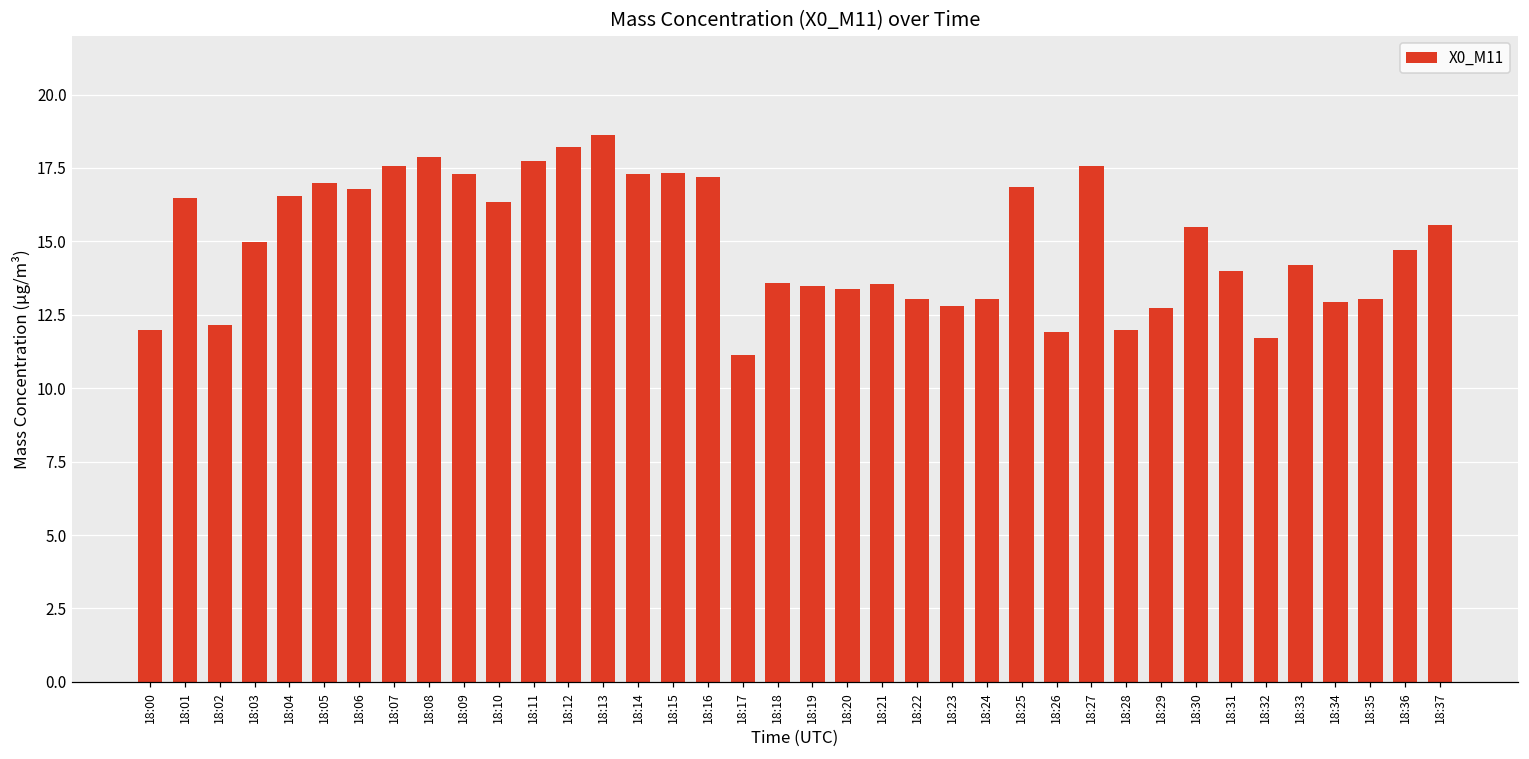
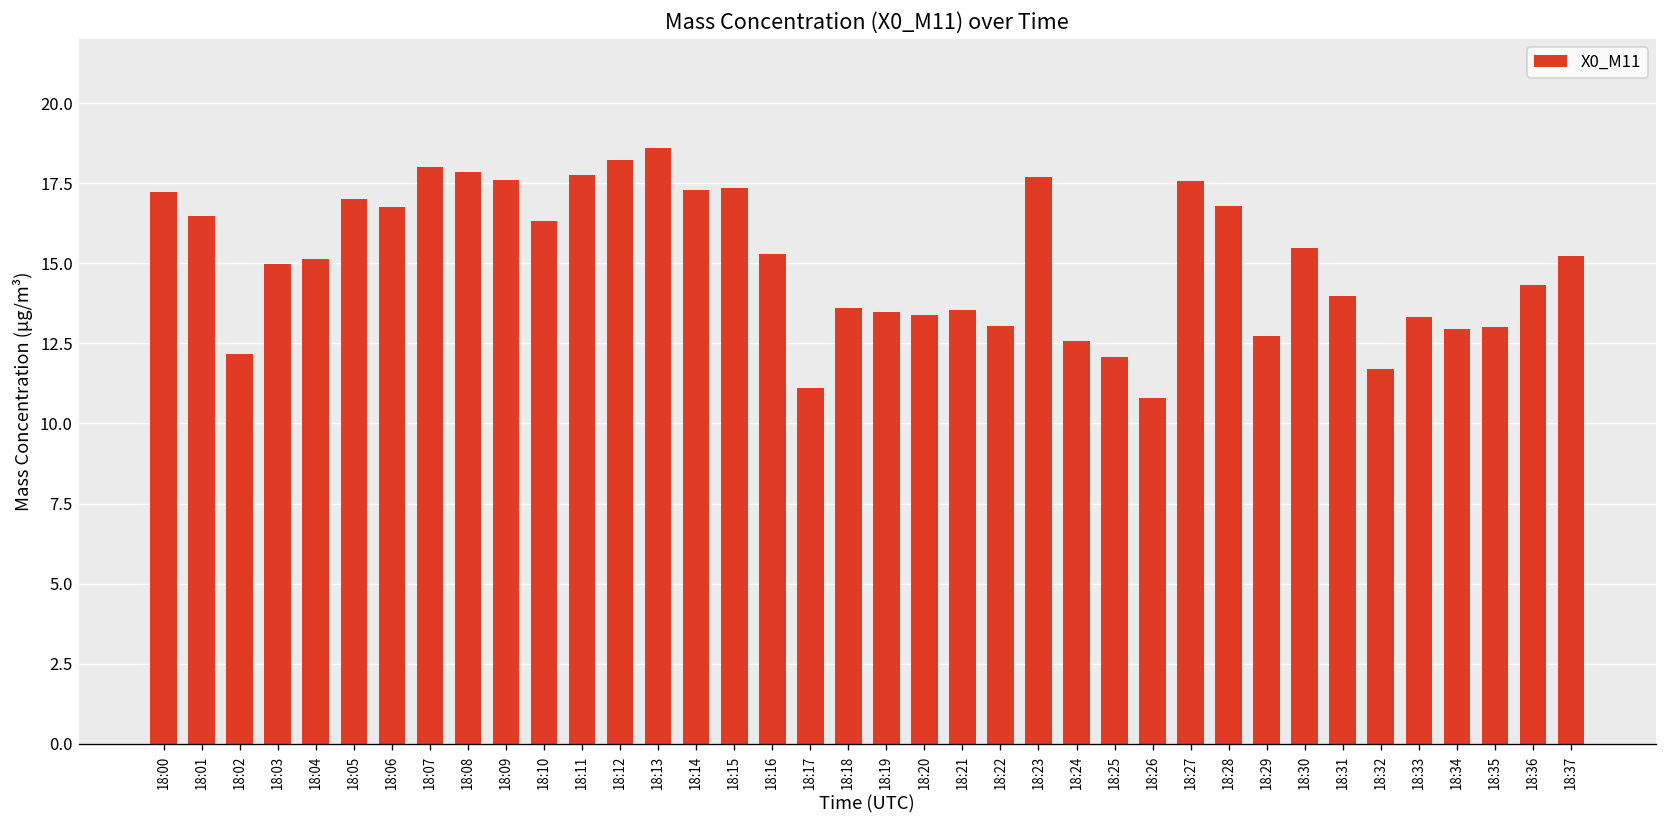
18:00: 12.0 -> 17.2
18:04: 16.5 -> 15.1
18:07: 17.6 -> 18.0
18:09: 17.3 -> 17.6
18:16: 17.2 -> 15.3
18:23: 12.8 -> 17.7
18:24: 13.0 -> 12.6
18:25: 16.9 -> 12.1
18:26: 11.9 -> 10.8
18:28: 12.0 -> 16.8
18:33: 14.2 -> 13.3
18:36: 14.7 -> 14.3
18:37: 15.5 -> 15.2
